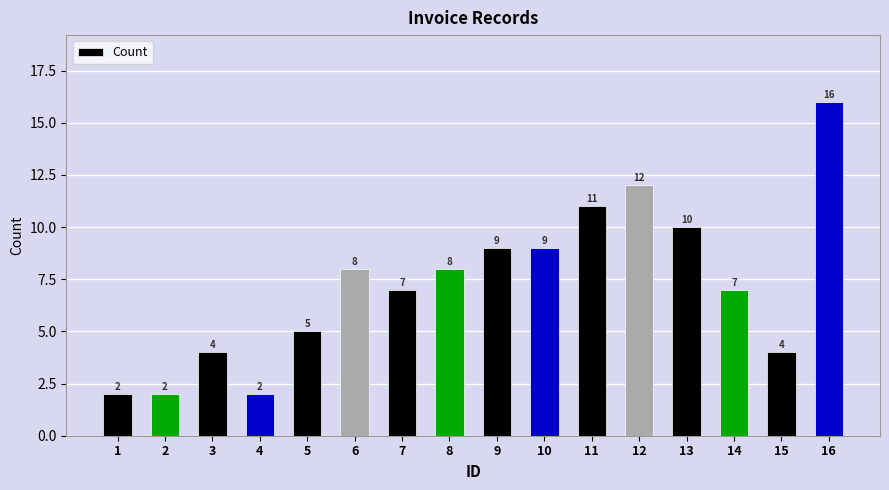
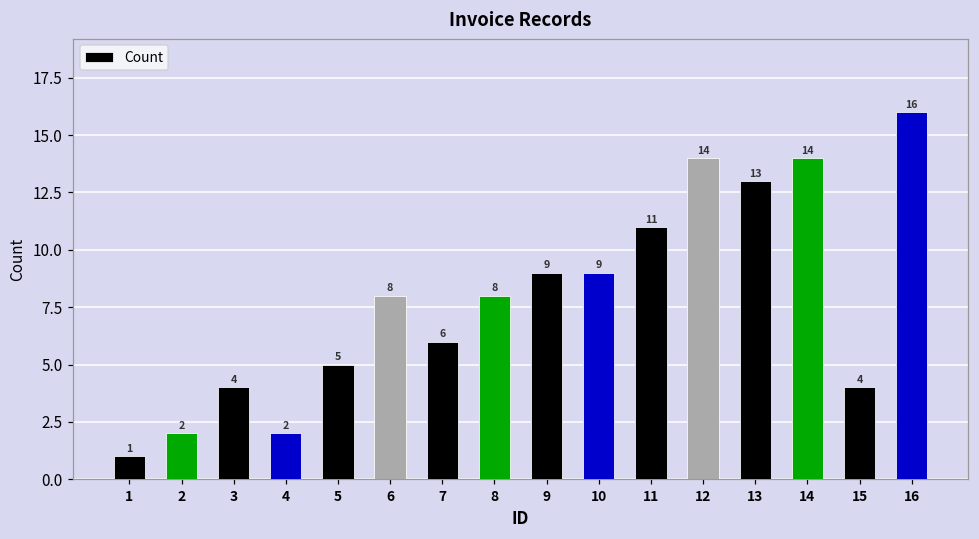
1: 2 -> 1
7: 7 -> 6
12: 12 -> 14
13: 10 -> 13
14: 7 -> 14
